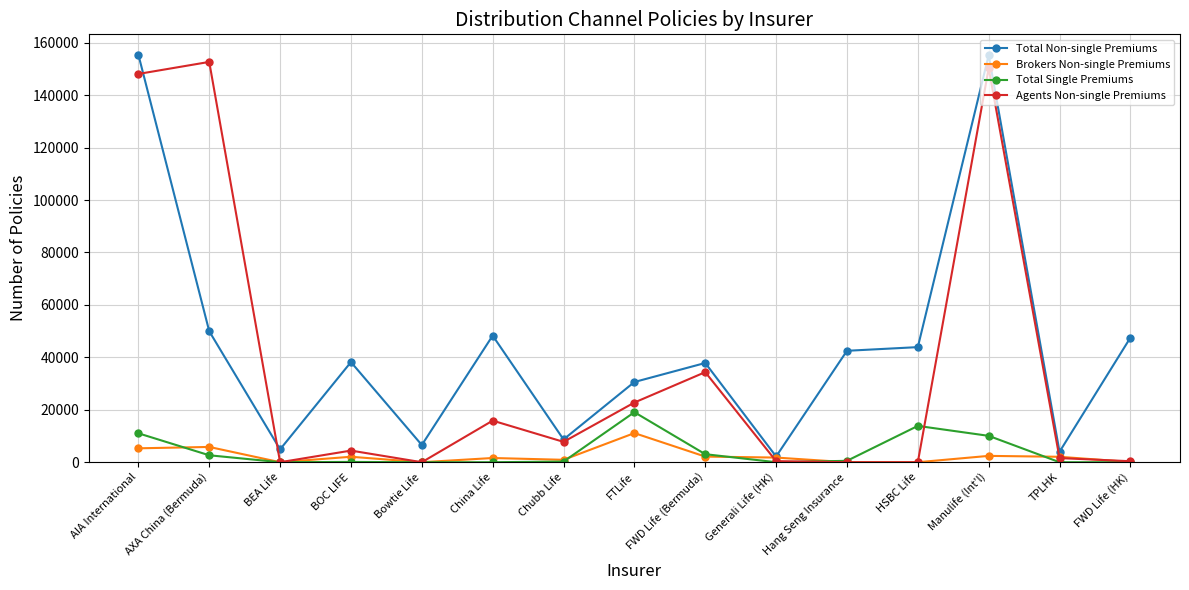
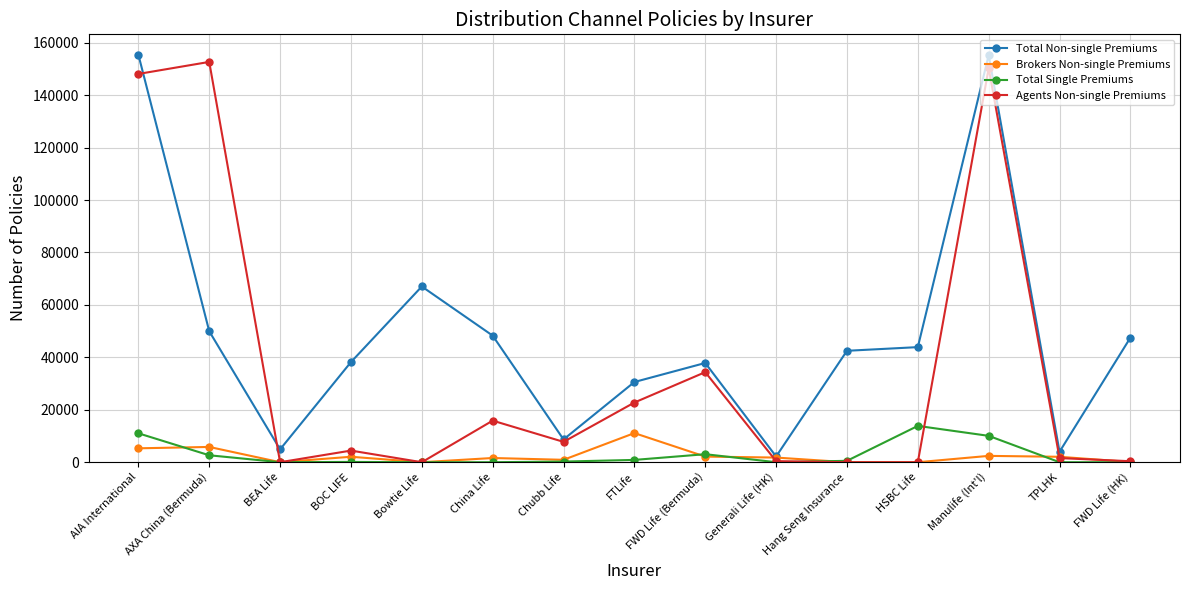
Total Non-single Premiums, Bowtie Life: 7000 -> 67000
Total Single Premiums, FTLife: 19000 -> 1000
